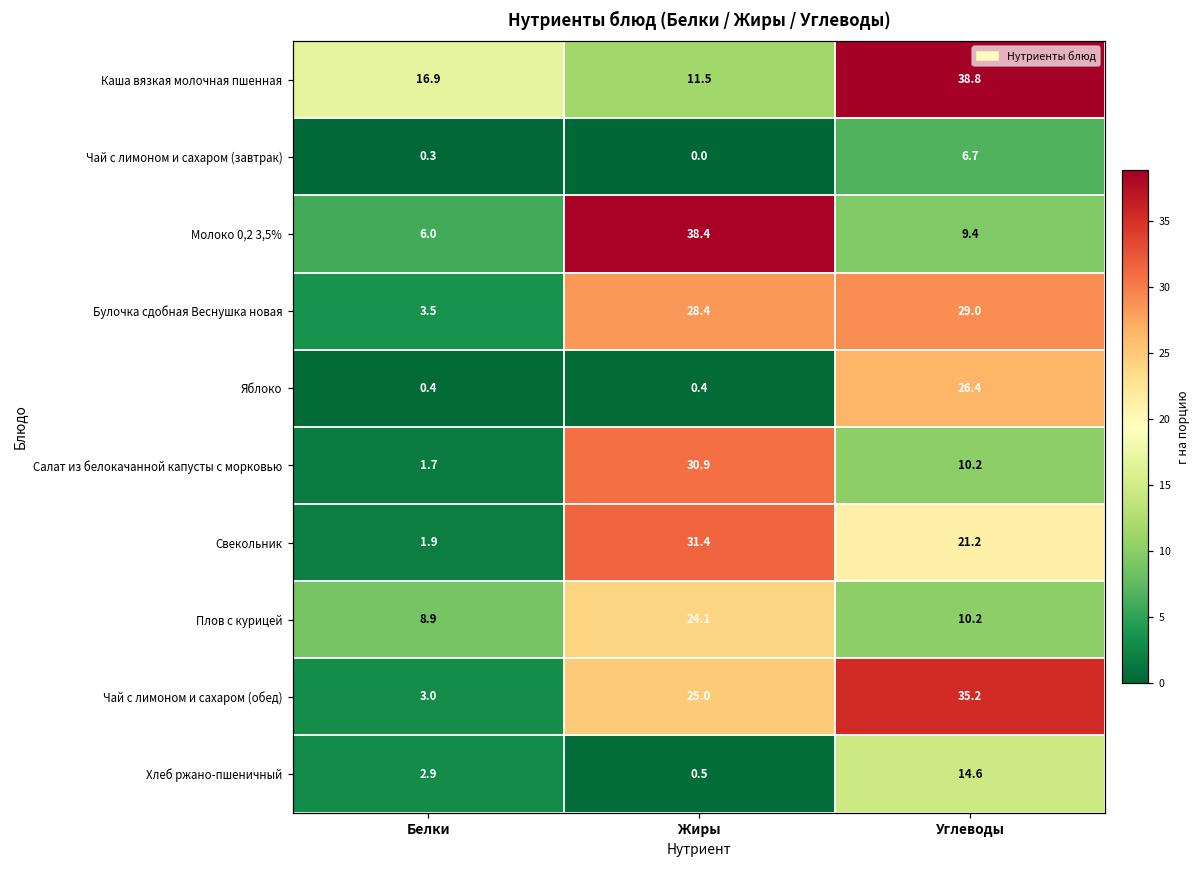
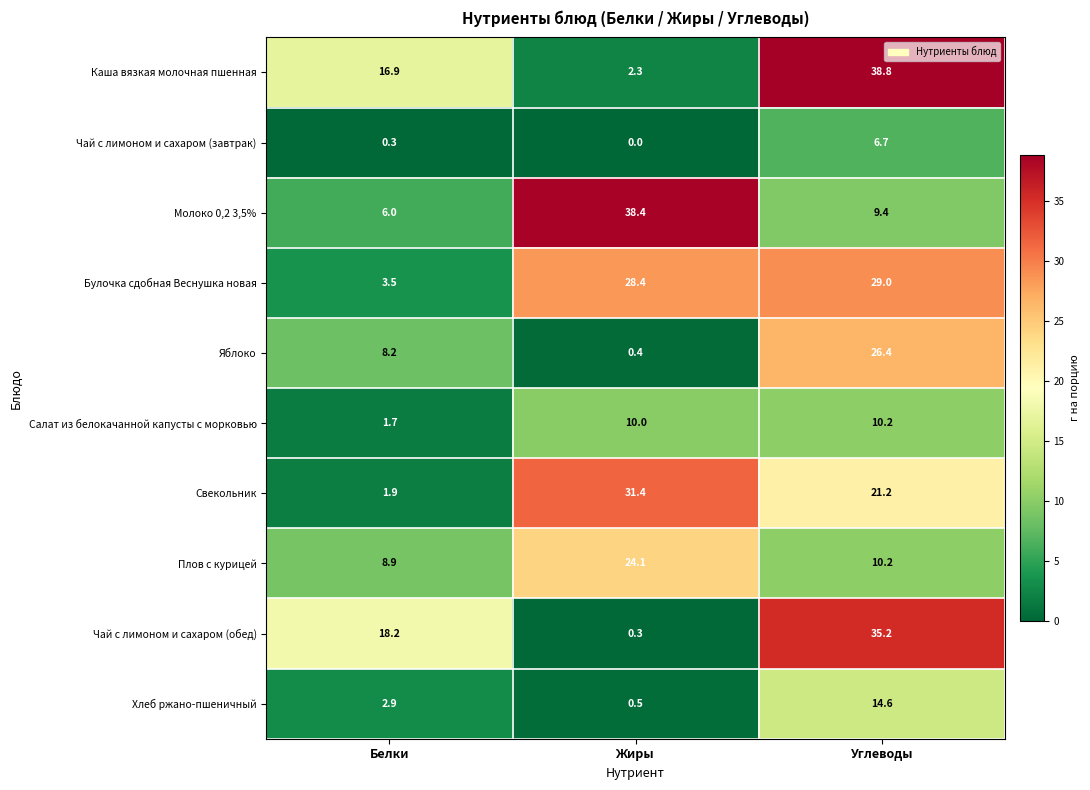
Каша вязкая молочная пшенная, Жиры: 11.5 -> 2.3
Яблоко, Белки: 0.4 -> 8.2
Салат из белокачанной капусты с морковью, Жиры: 30.9 -> 10.0
Чай с лимоном и сахаром (обед), Белки: 3.0 -> 18.2
Чай с лимоном и сахаром (обед), Жиры: 25.0 -> 0.3
